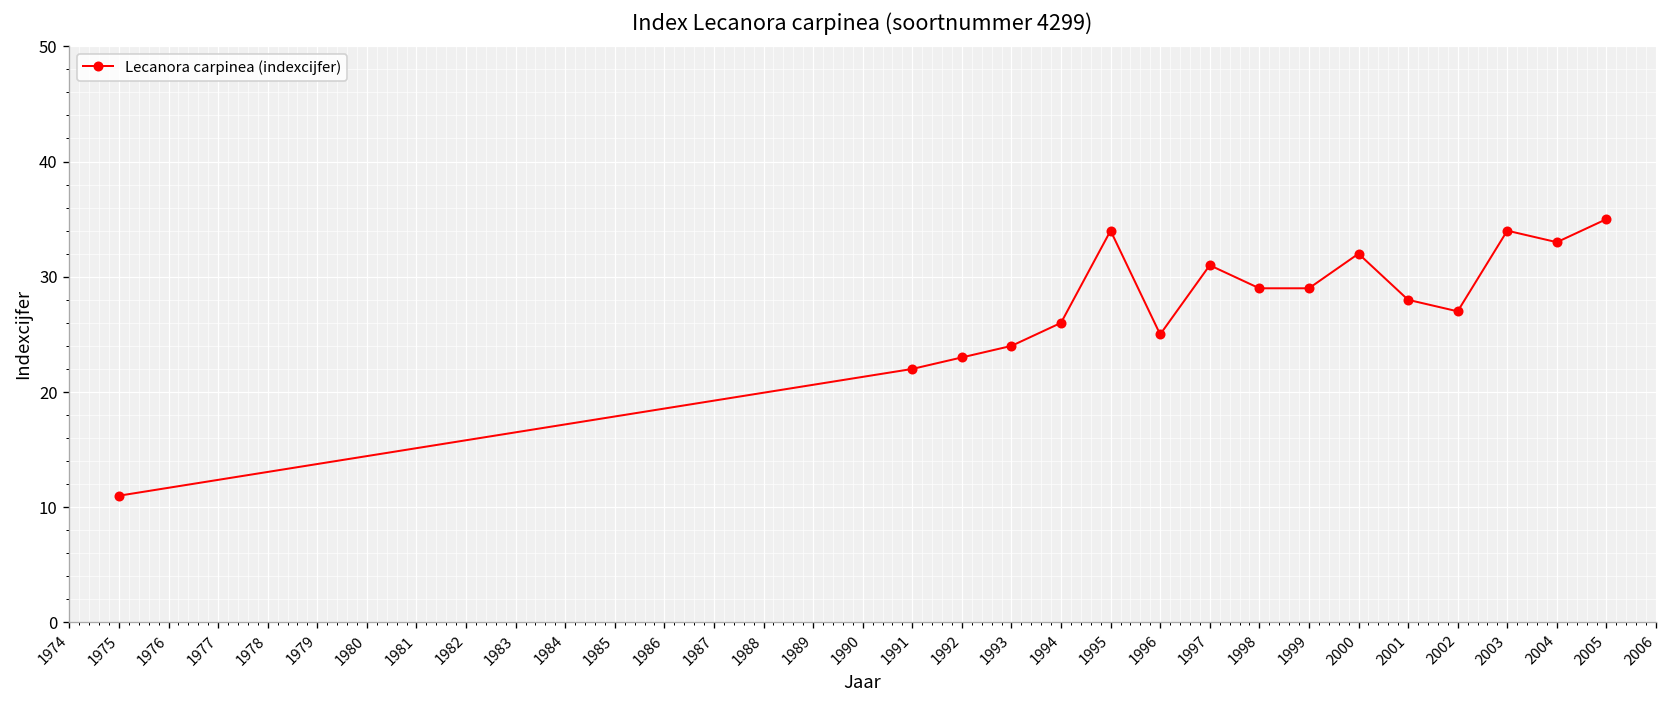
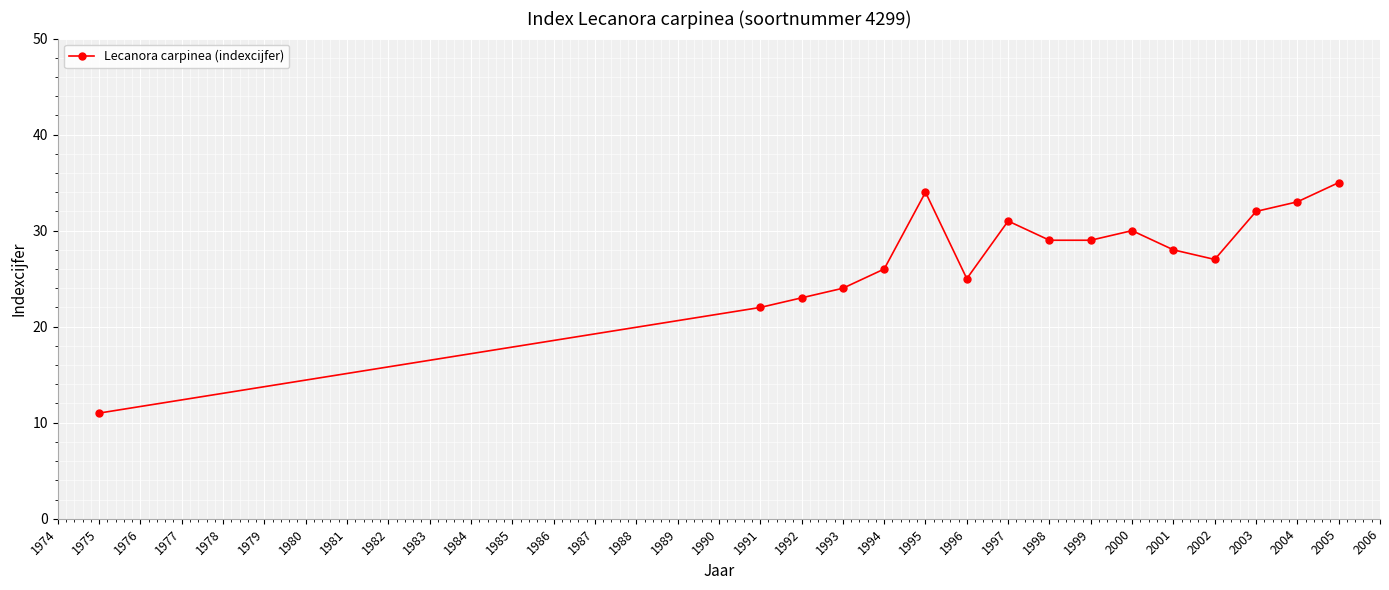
2000: 32 -> 30
2003: 34 -> 32
